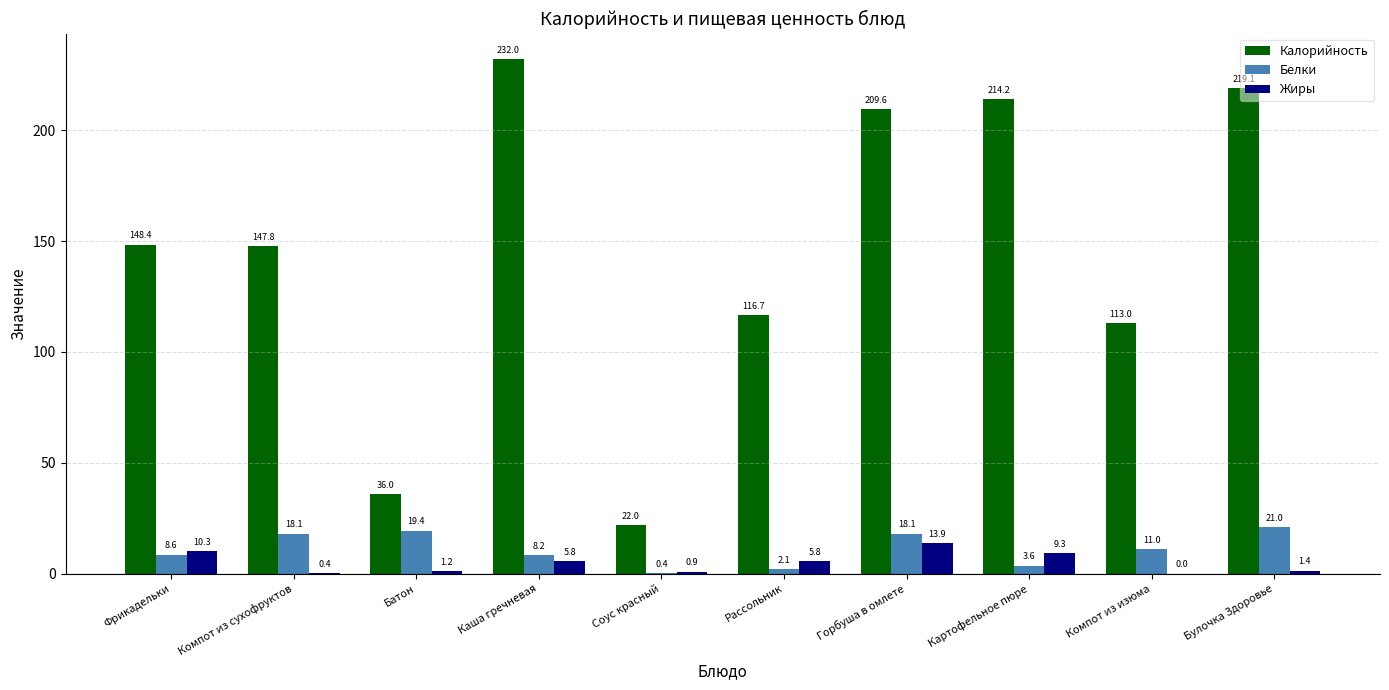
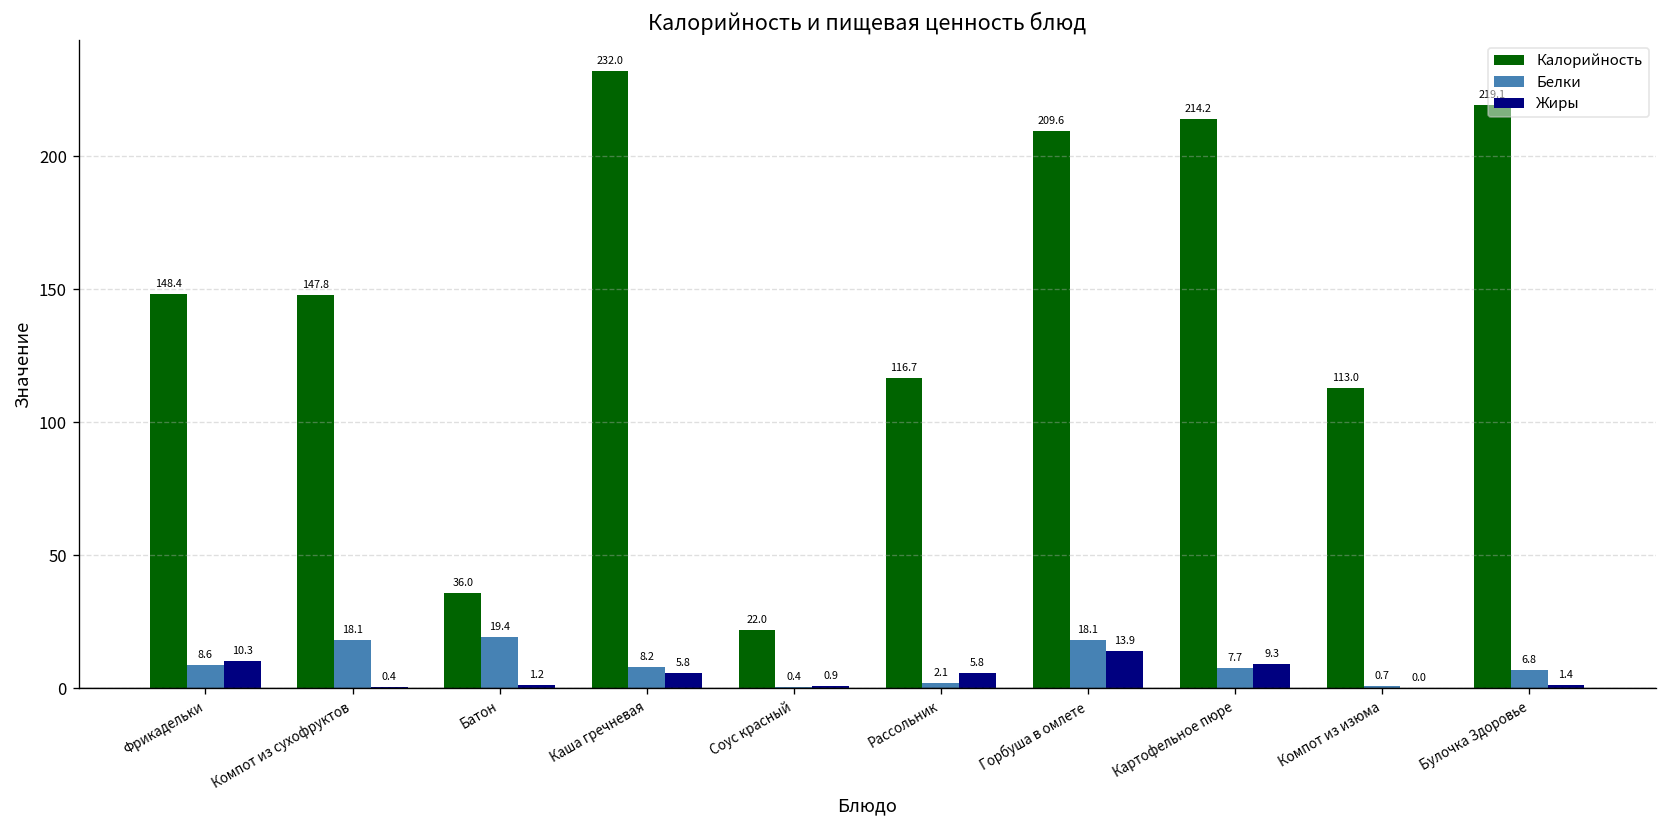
Белки, Картофельное пюре: 3.6 -> 7.7
Белки, Компот из изюма: 11.0 -> 0.7
Белки, Булочка Здоровье: 21.0 -> 6.8
